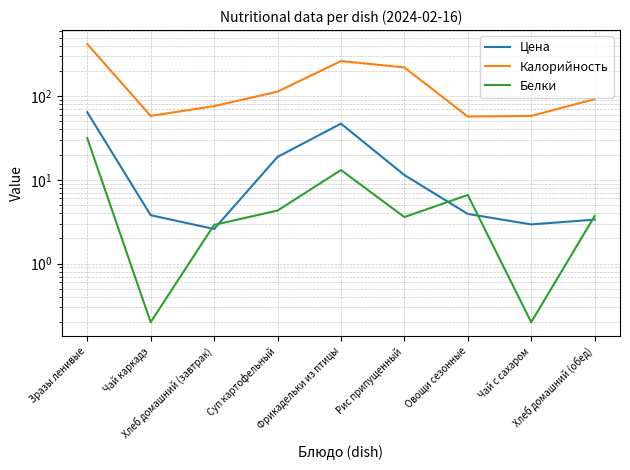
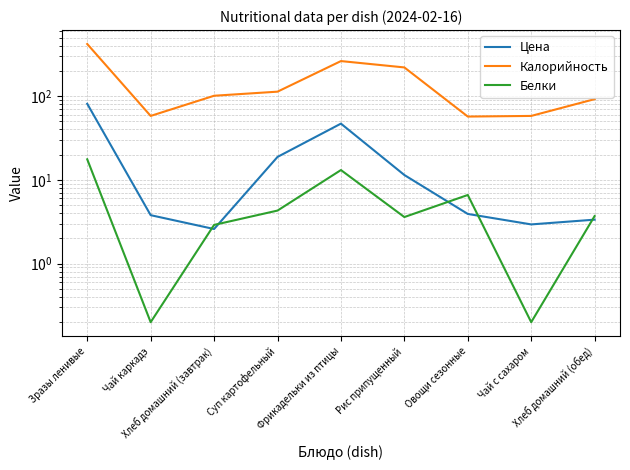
Цена, Зразы ленивые: 60 -> 80
Белки, Зразы ленивые: 32 -> 18
Калорийность, Хлеб домашний (завтрак): 80 -> 100
